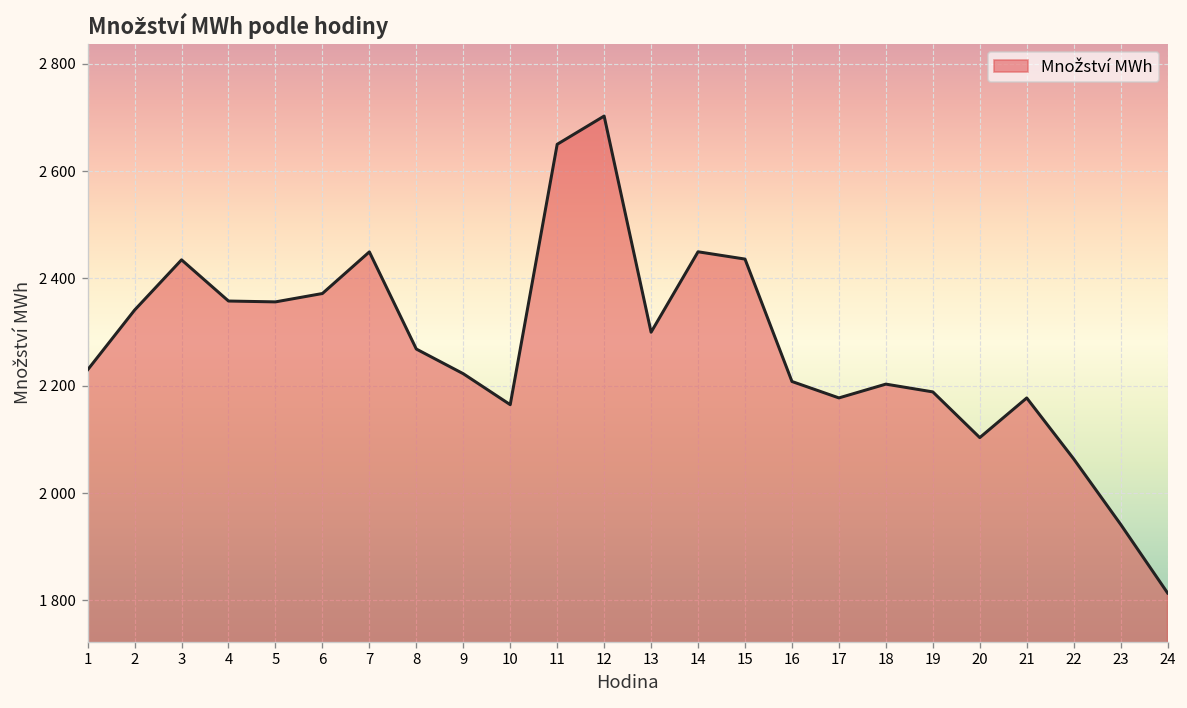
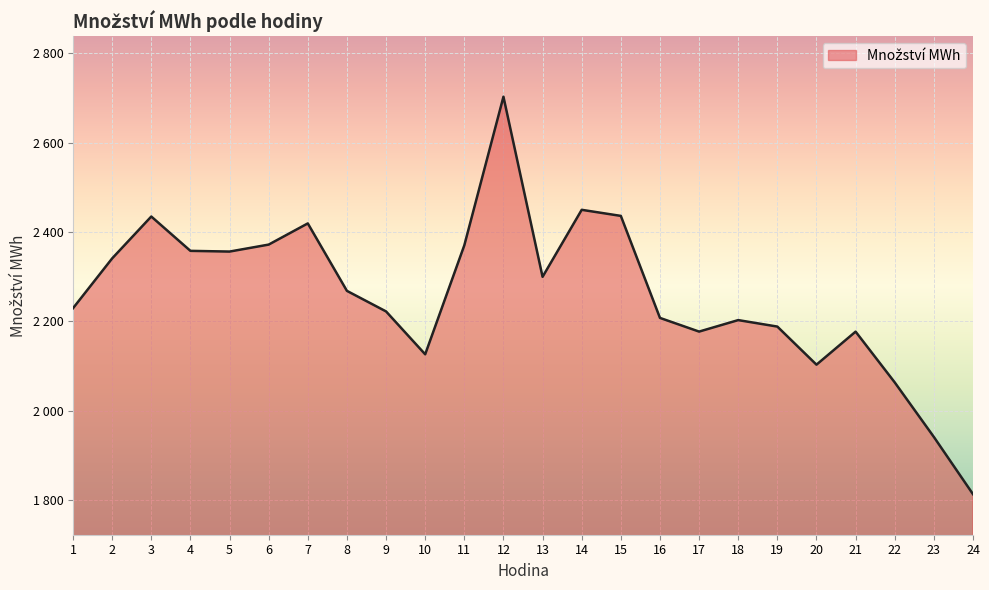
7: 2450 -> 2420
10: 2160 -> 2130
11: 2650 -> 2370
